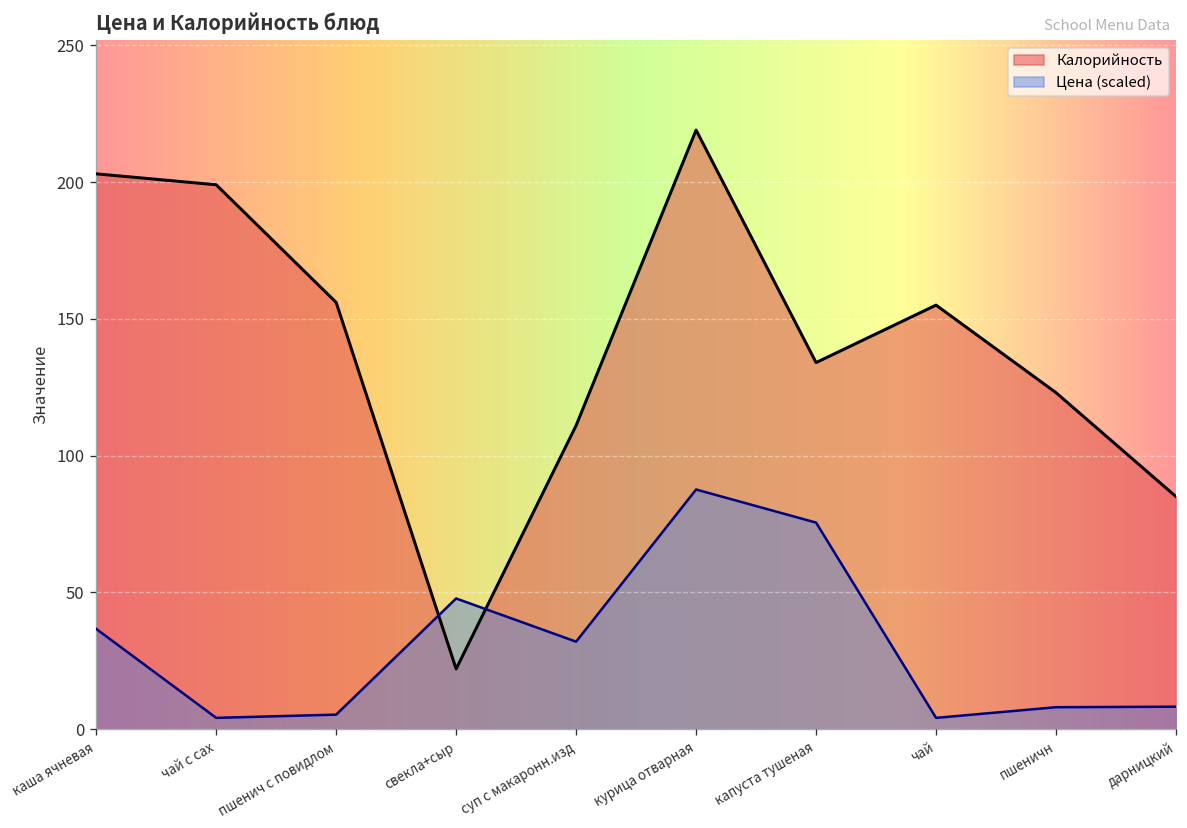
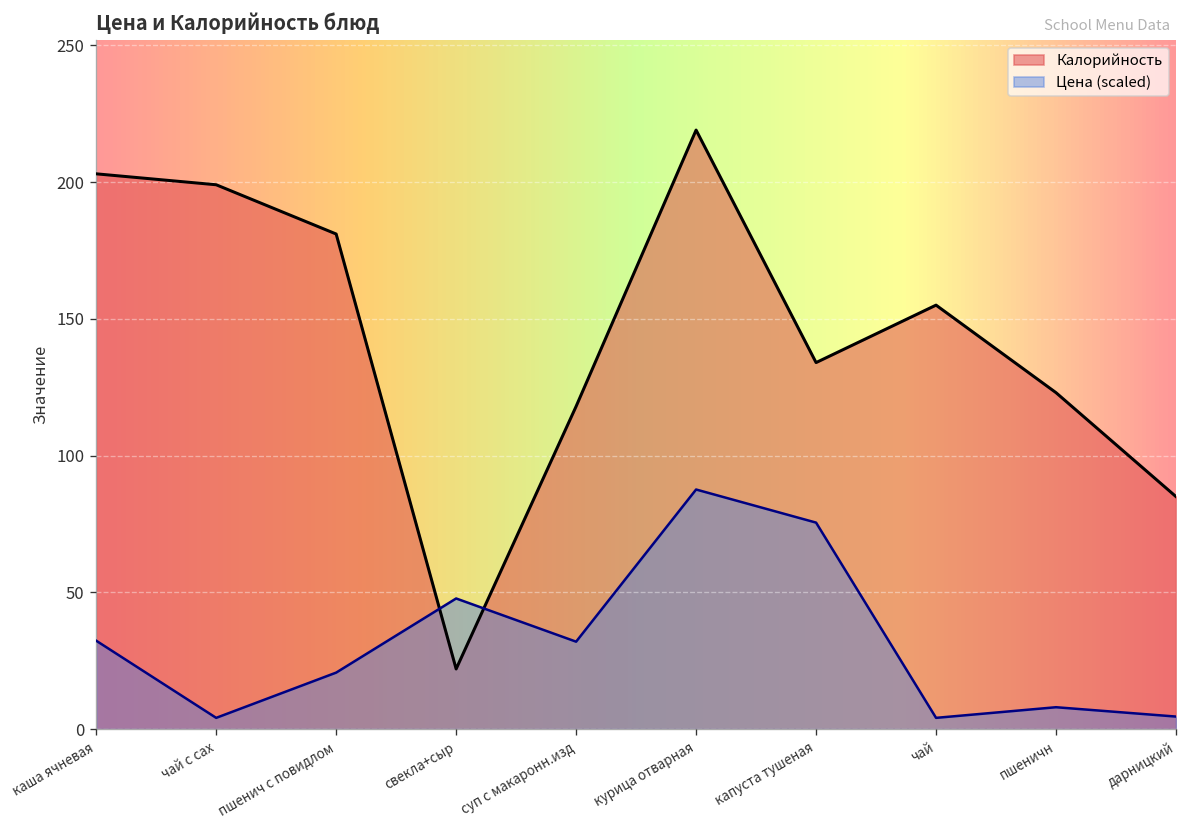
Цена (scaled), каша ячневая: 37 -> 32
Калорийность, пшенич с повидлом: 156 -> 181
Цена (scaled), пшенич с повидлом: 5 -> 21
Калорийность, суп с макаронн.изд: 111 -> 118
Цена (scaled), дарницкий: 8 -> 5
